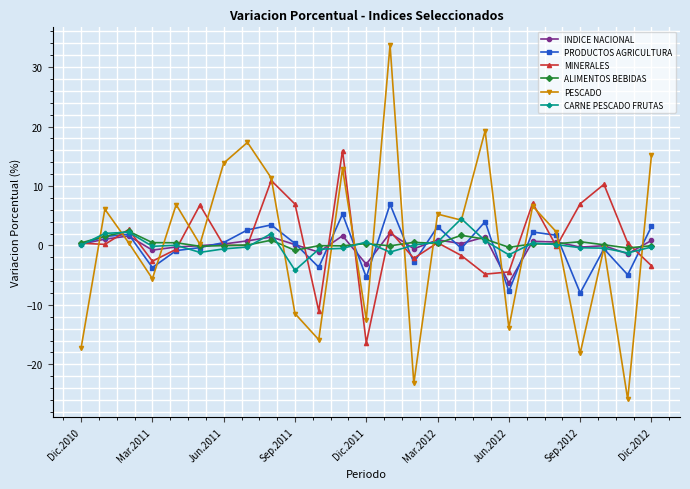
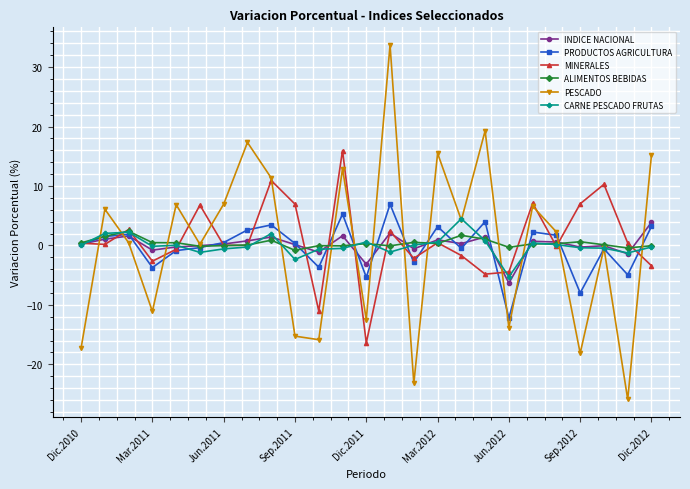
PESCADO, Mar.2011: -6 -> -11
PESCADO, Jun.2011: 14 -> 7
PESCADO, Sep.2011: -11 -> -15
CARNE PESCADO FRUTAS, Sep.2011: -4 -> -2
PESCADO, Mar.2012: 5 -> 16
PRODUCTOS AGRICULTURA, Jun.2012: -8 -> -12
CARNE PESCADO FRUTAS, Jun.2012: -2 -> -5
INDICE NACIONAL, Dic.2012: 1 -> 4
